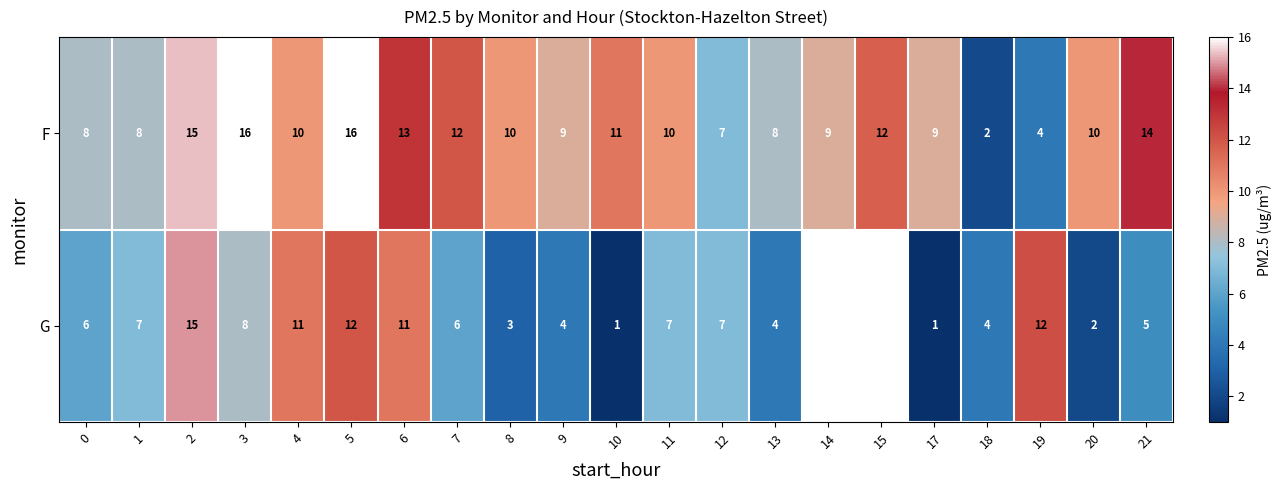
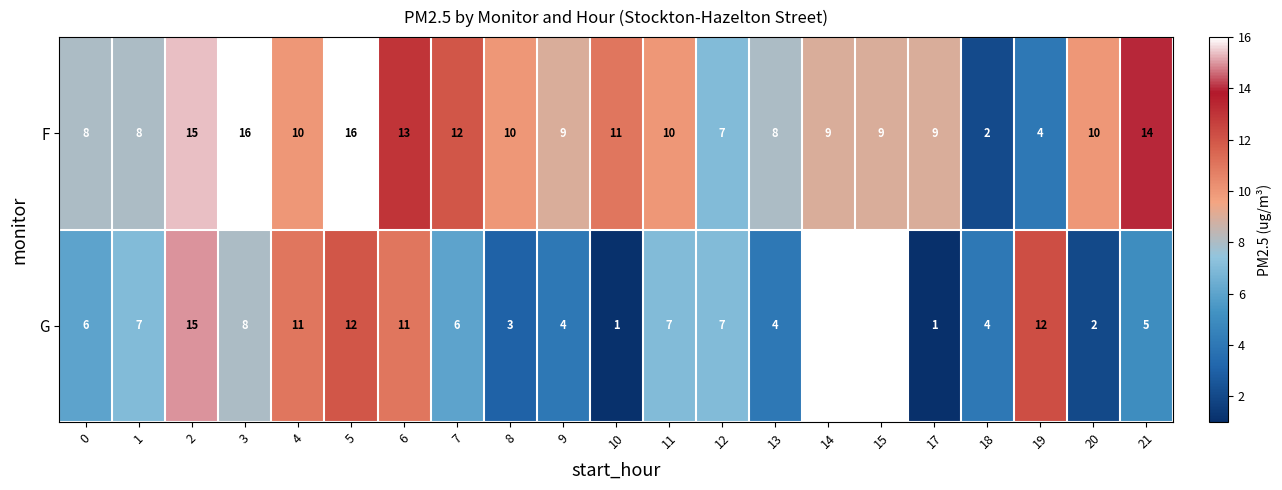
F, 15: 12 -> 9
